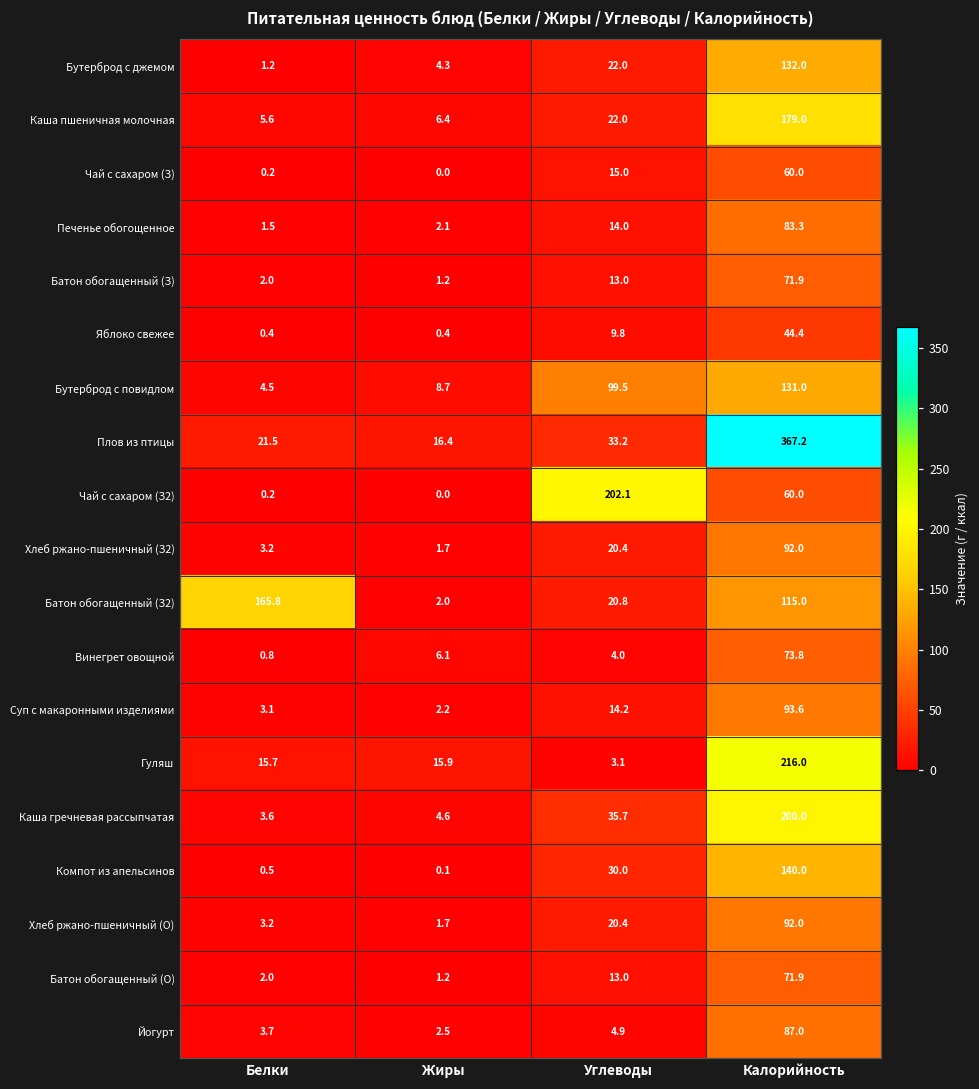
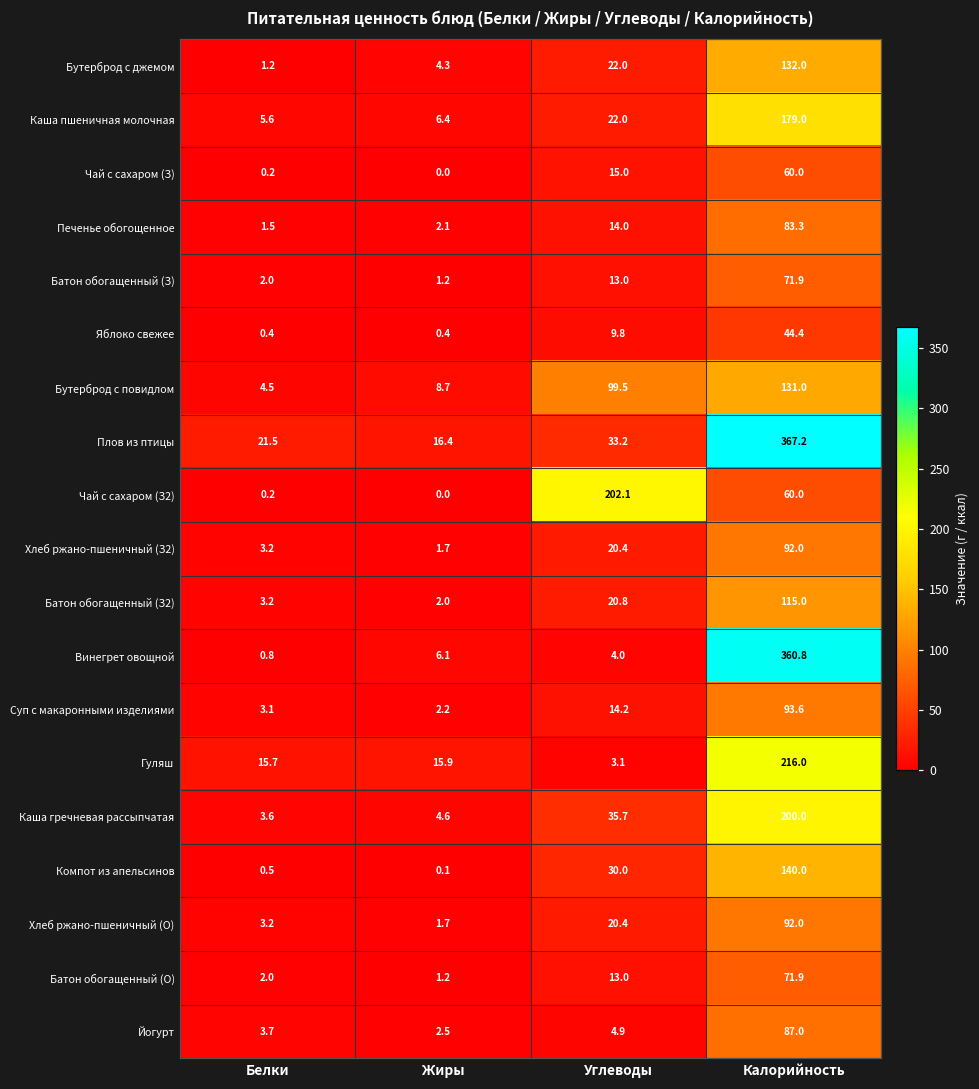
Батон обогащенный (З2), Белки: 165.8 -> 3.2
Винегрет овощной, Калорийность: 73.8 -> 360.8
